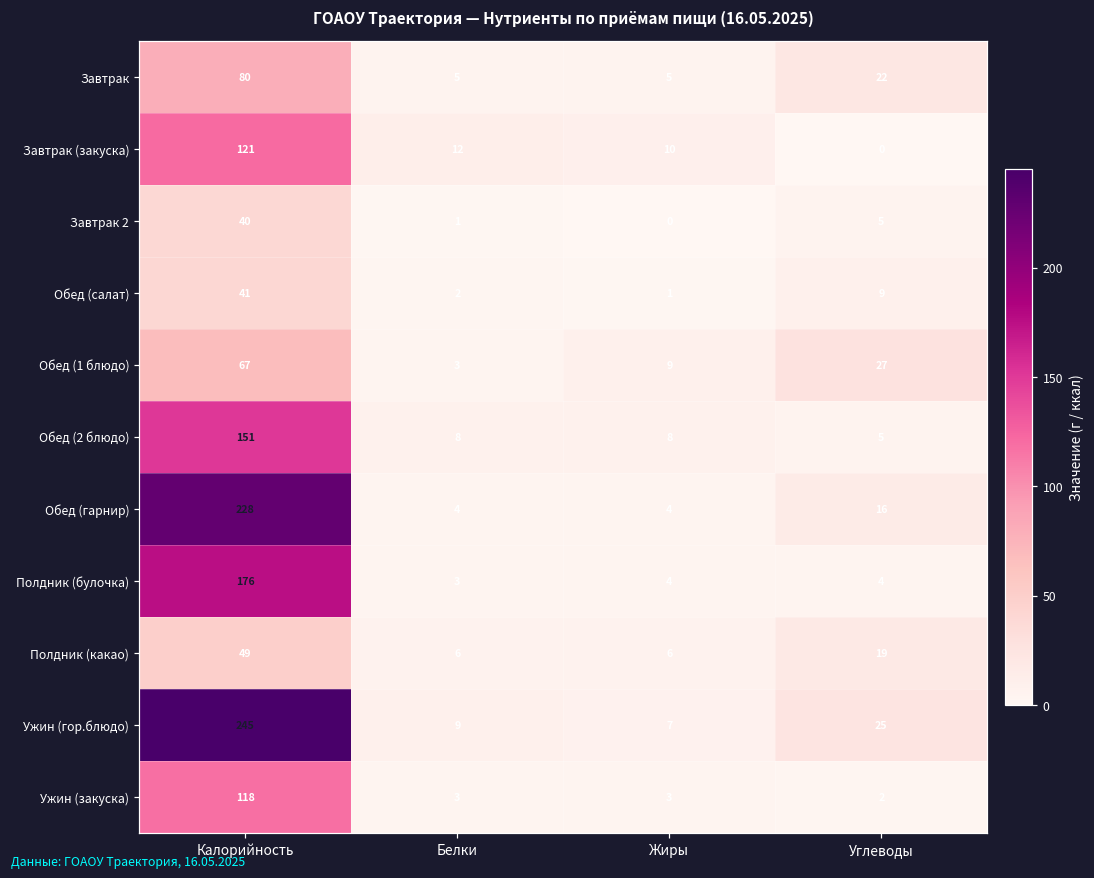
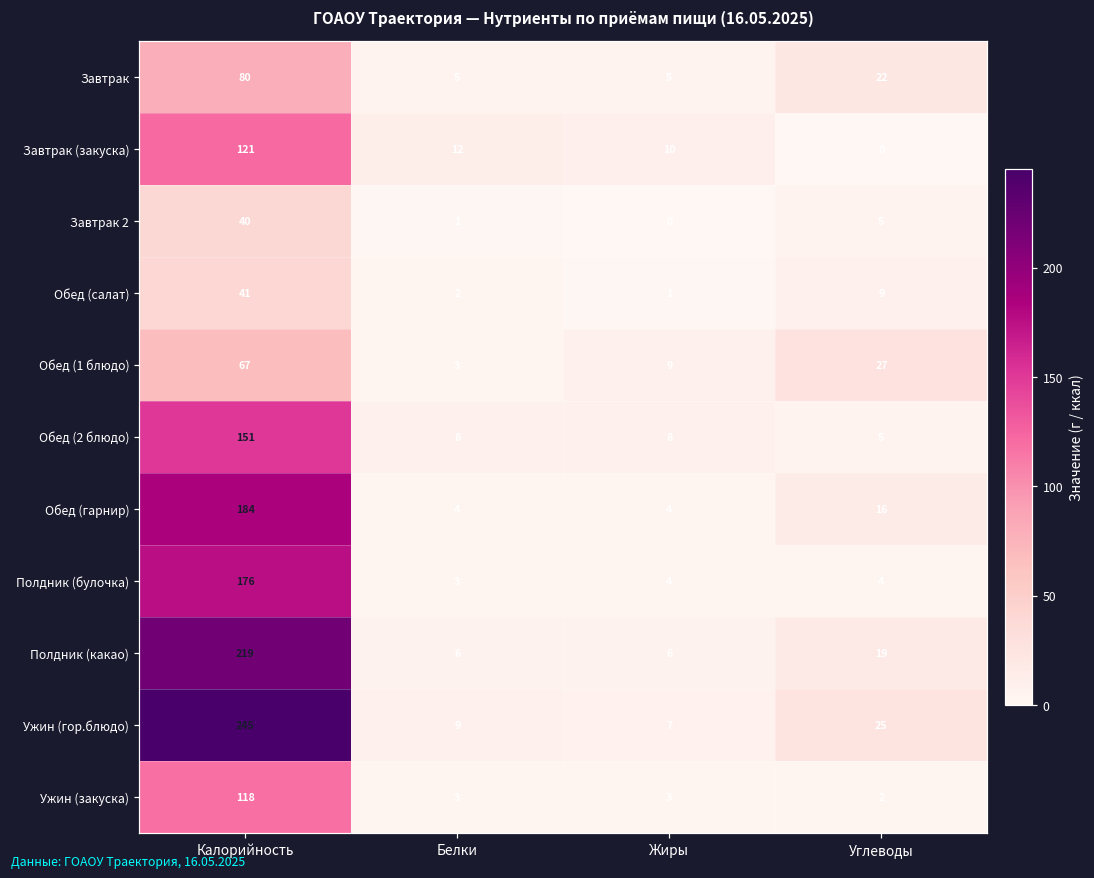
Обед (гарнир), Калорийность: 228 -> 184
Полдник (какао), Калорийность: 49 -> 219
